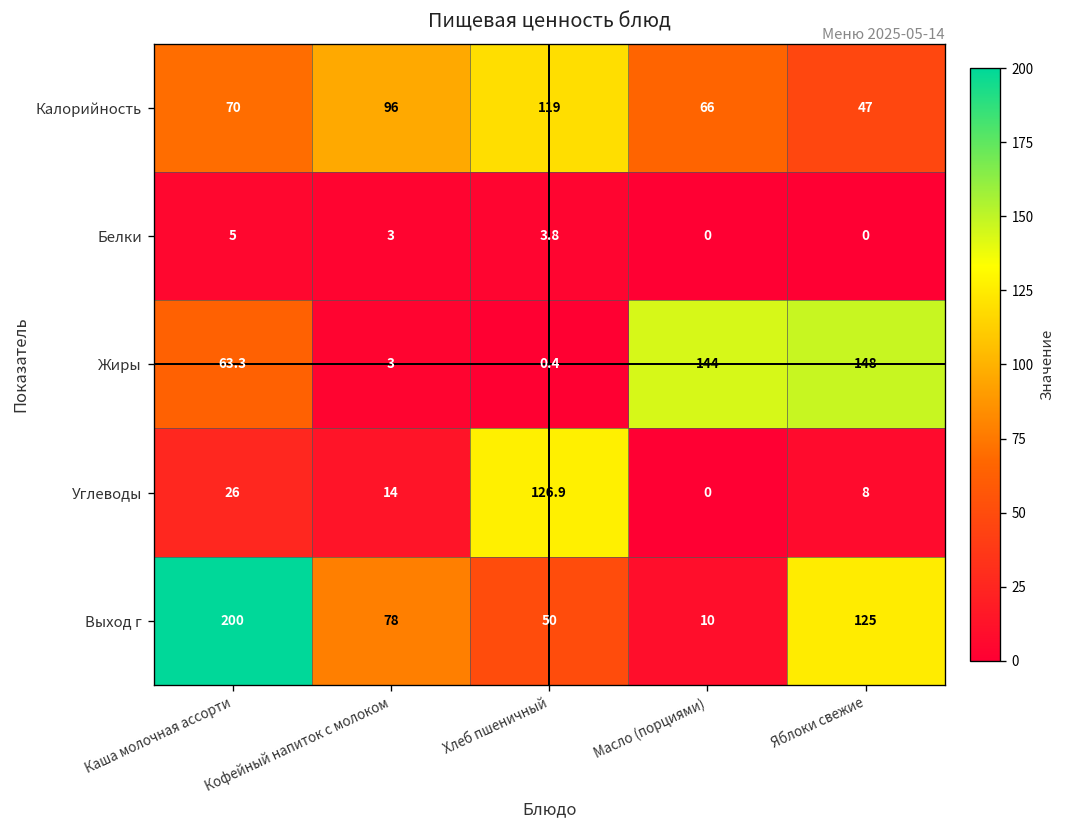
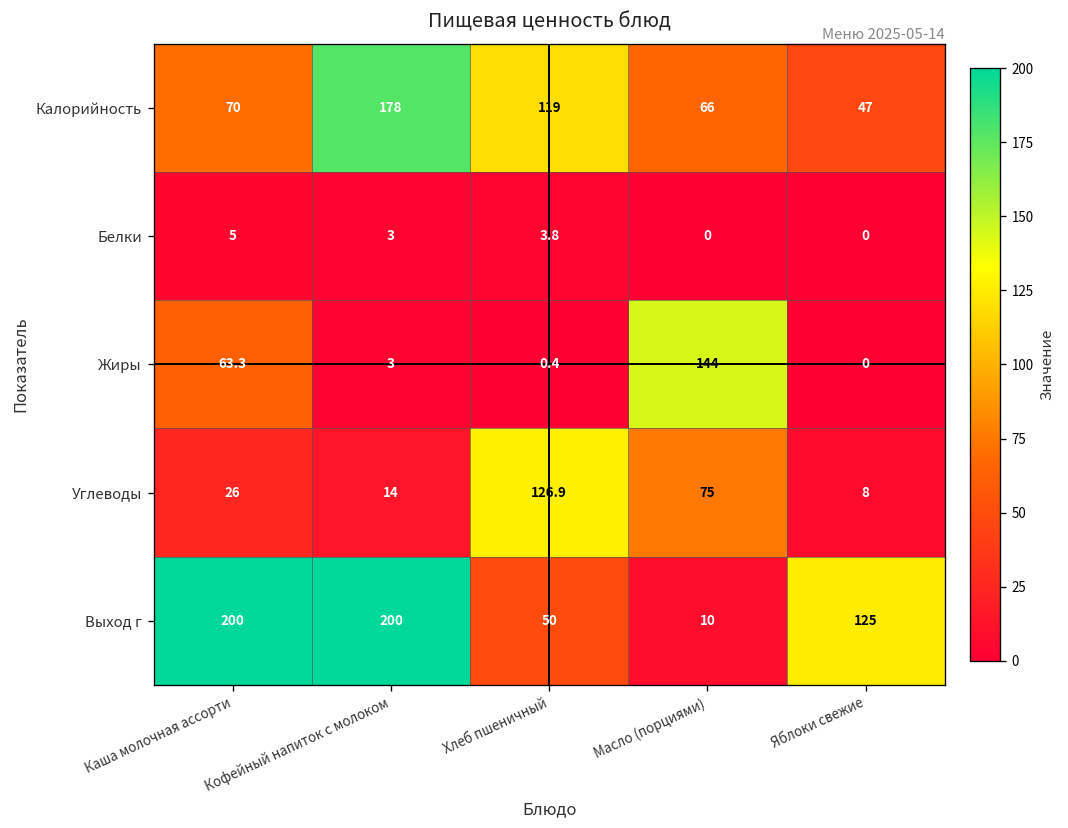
Калорийность, Кофейный напиток с молоком: 96 -> 178
Жиры, Яблоки свежие: 148 -> 0
Углеводы, Масло (порциями): 0 -> 75
Выход г, Кофейный напиток с молоком: 78 -> 200
